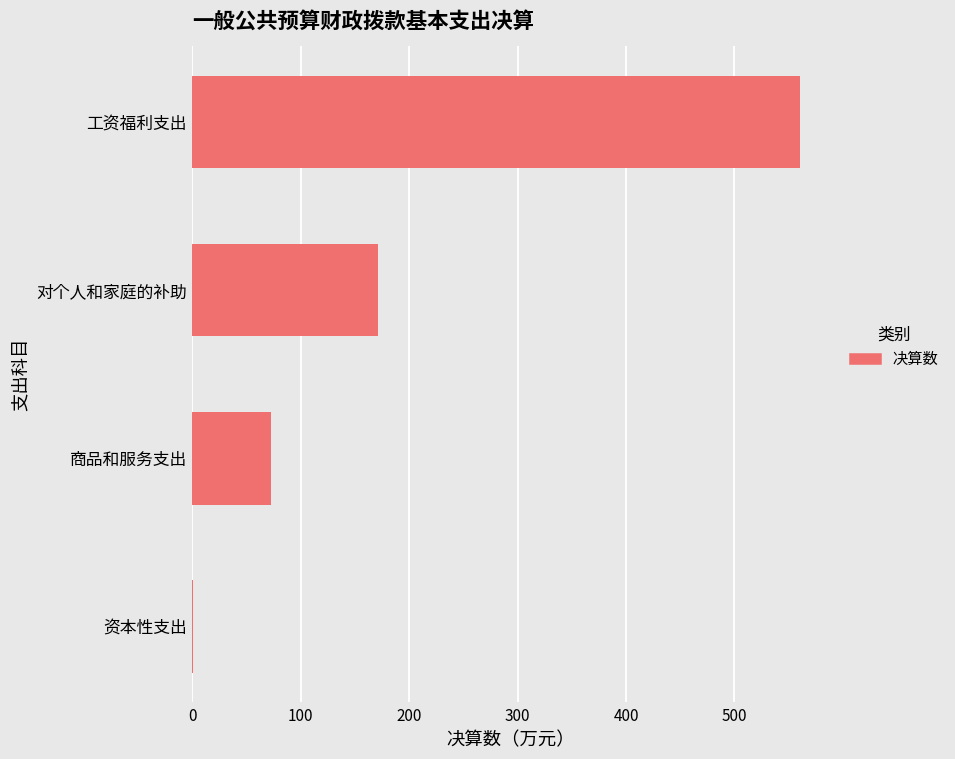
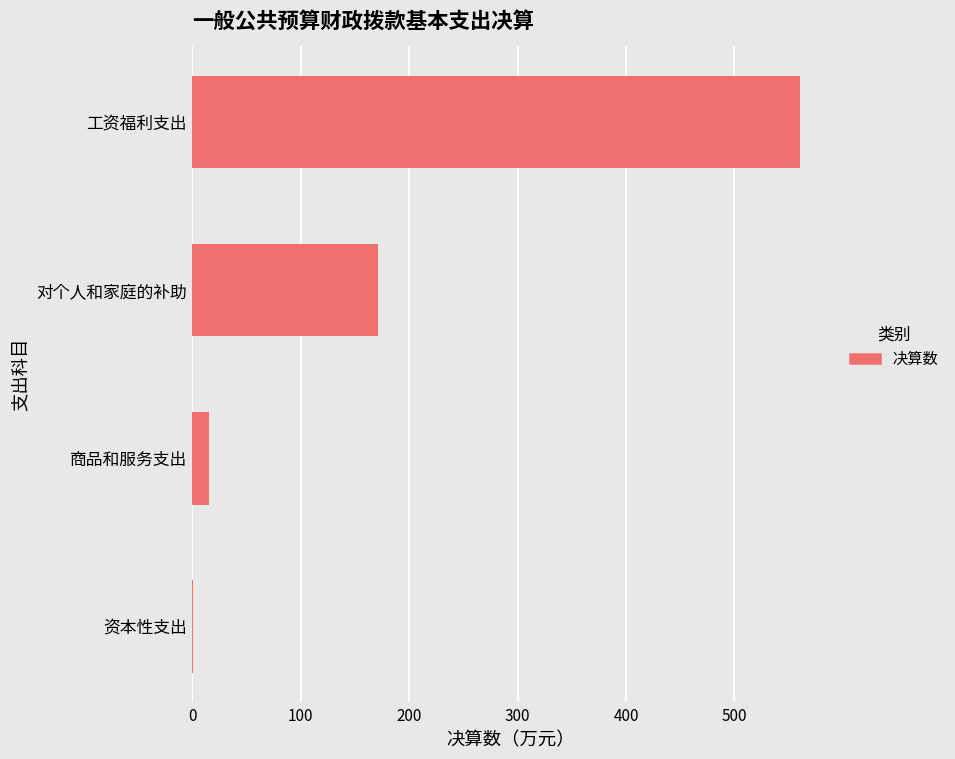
商品和服务支出: 70 -> 20
